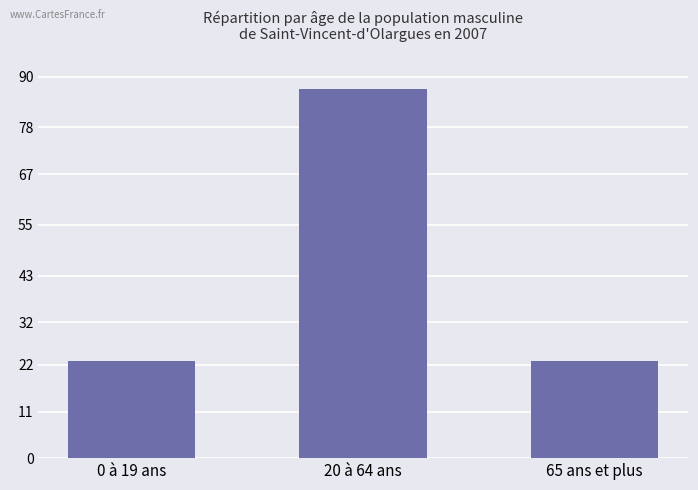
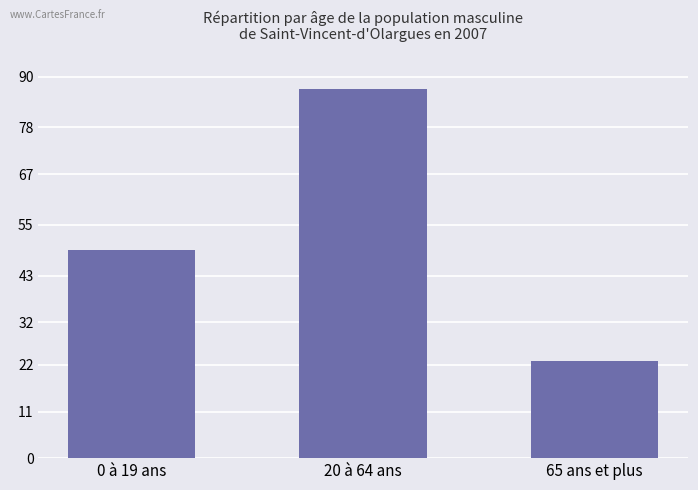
0 à 19 ans: 23 -> 49
